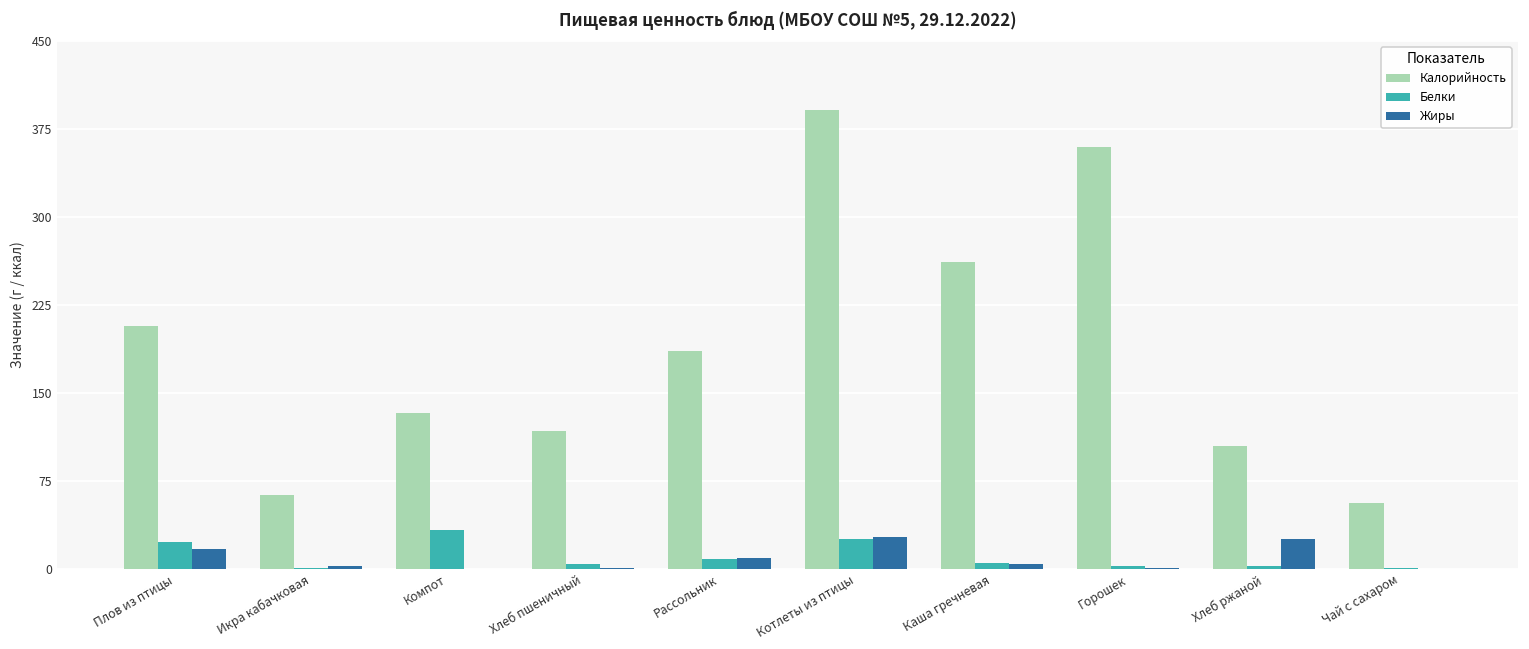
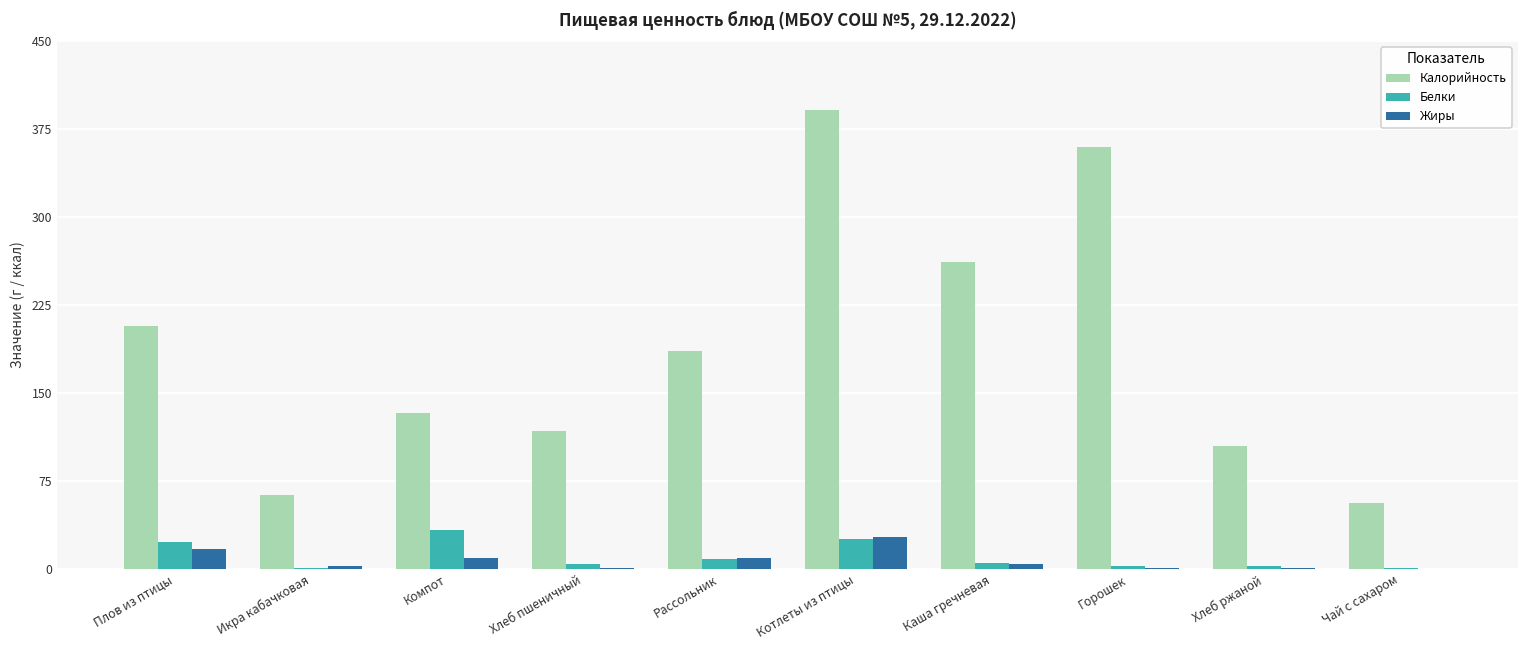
Жиры, Компот: 0 -> 9
Жиры, Хлеб ржаной: 25 -> 1
